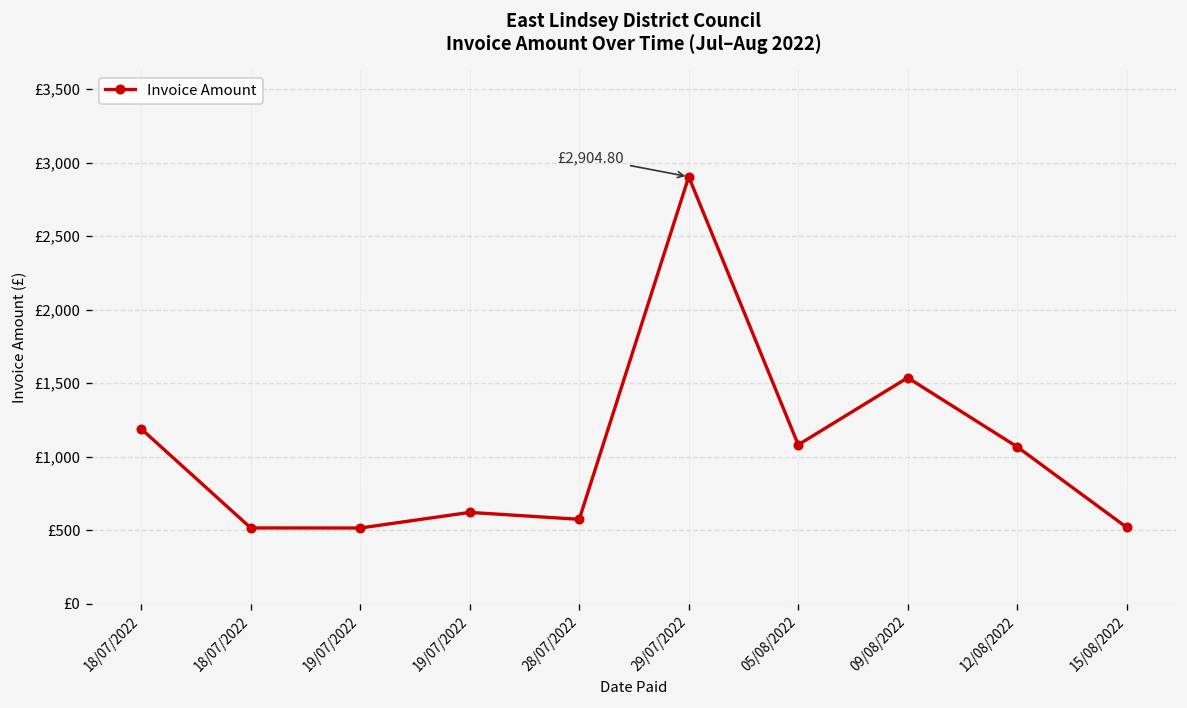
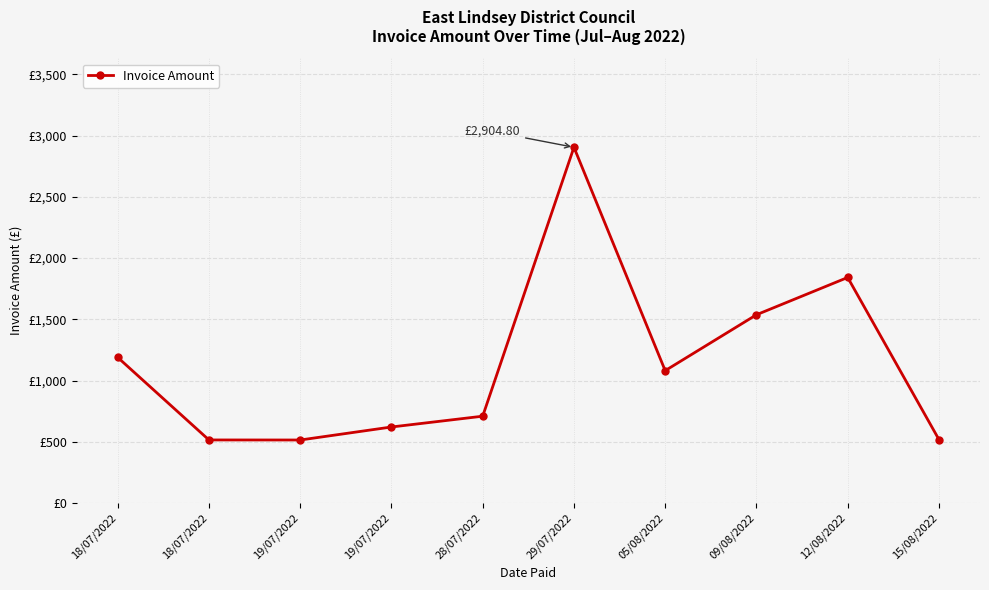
28/07/2022: £570 -> £710
12/08/2022: £1,070 -> £1,840
